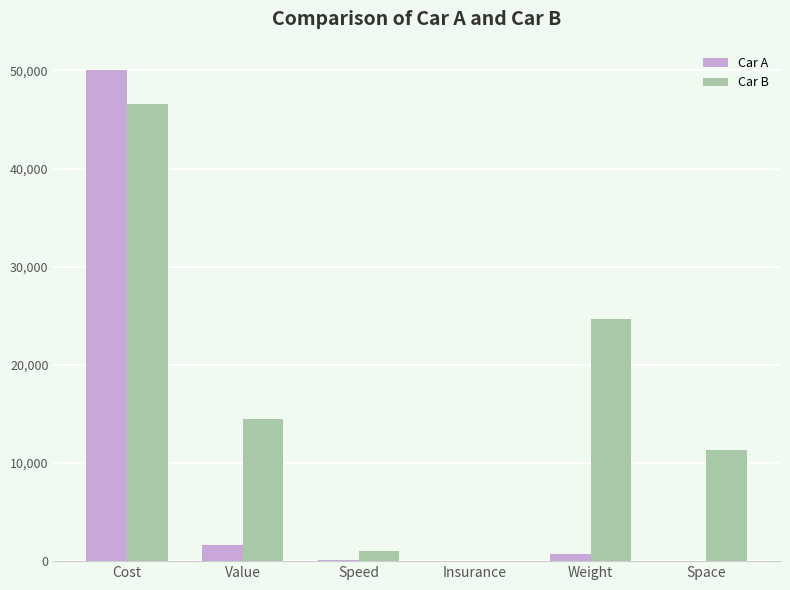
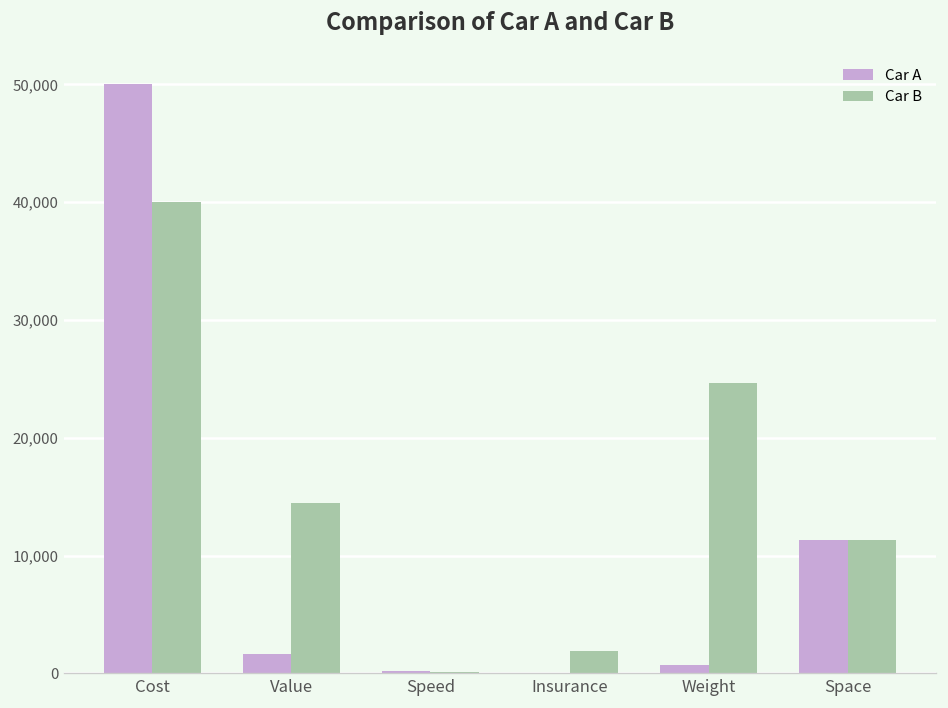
Car B, Cost: 47,000 -> 40,000
Car B, Speed: 1,000 -> 0
Car B, Insurance: 0 -> 2,000
Car A, Space: 0 -> 11,000
